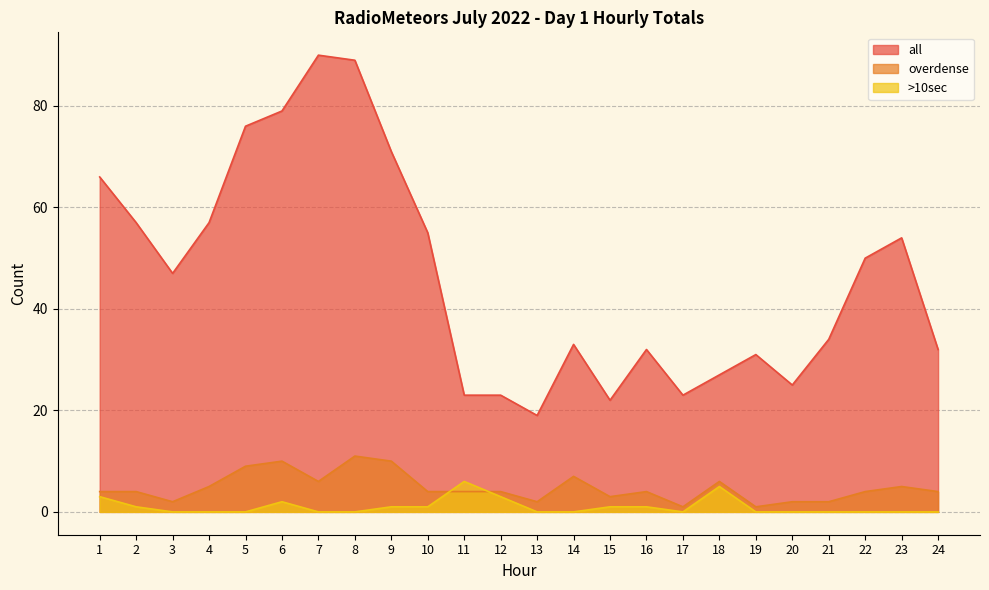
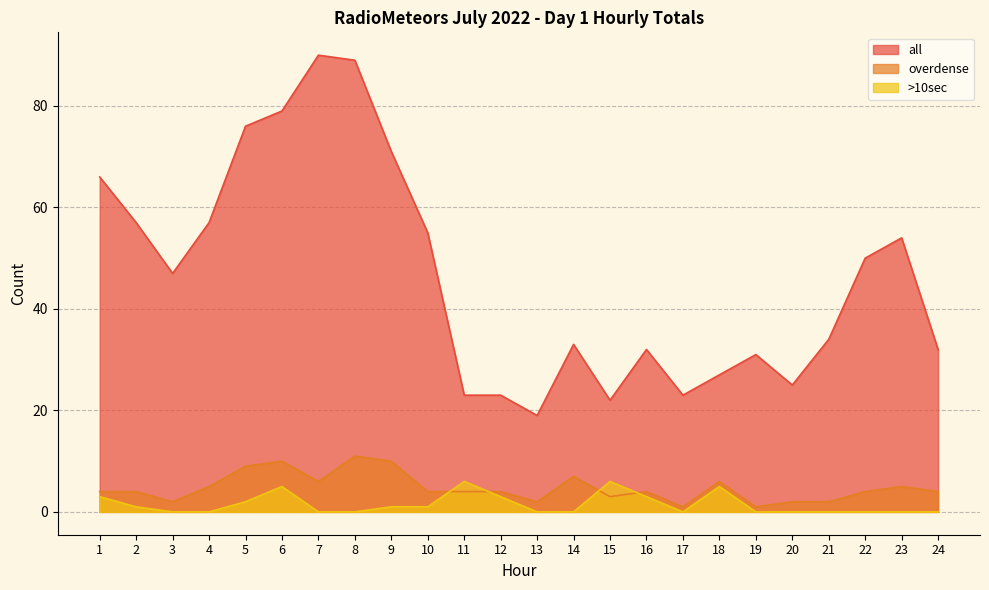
>10sec, 5: 0 -> 2
>10sec, 6: 2 -> 5
>10sec, 15: 1 -> 6
>10sec, 16: 1 -> 3
